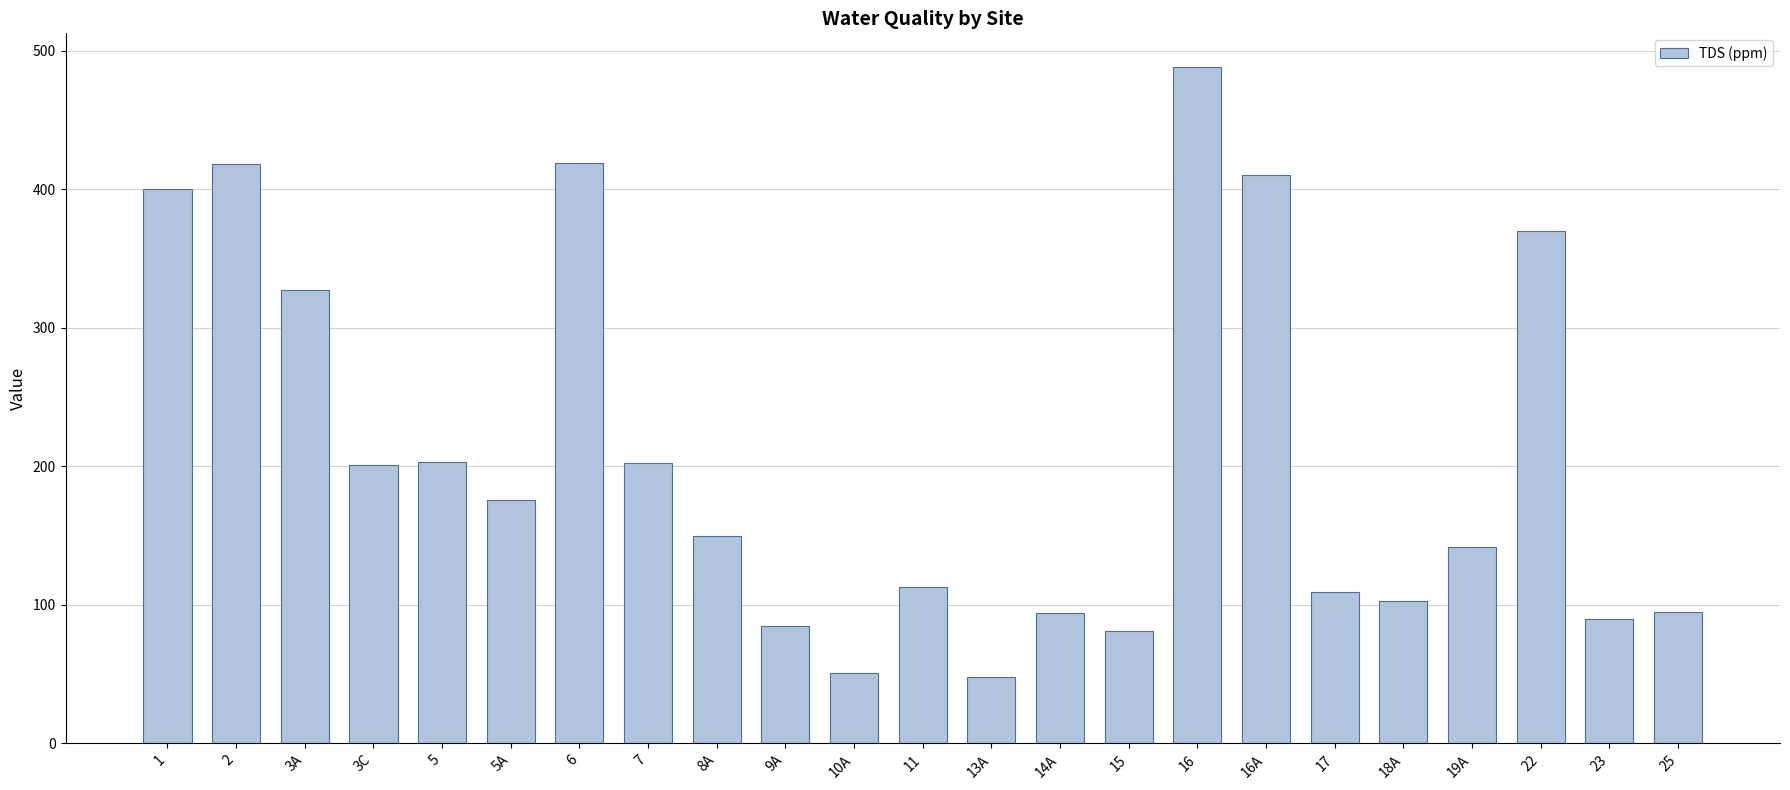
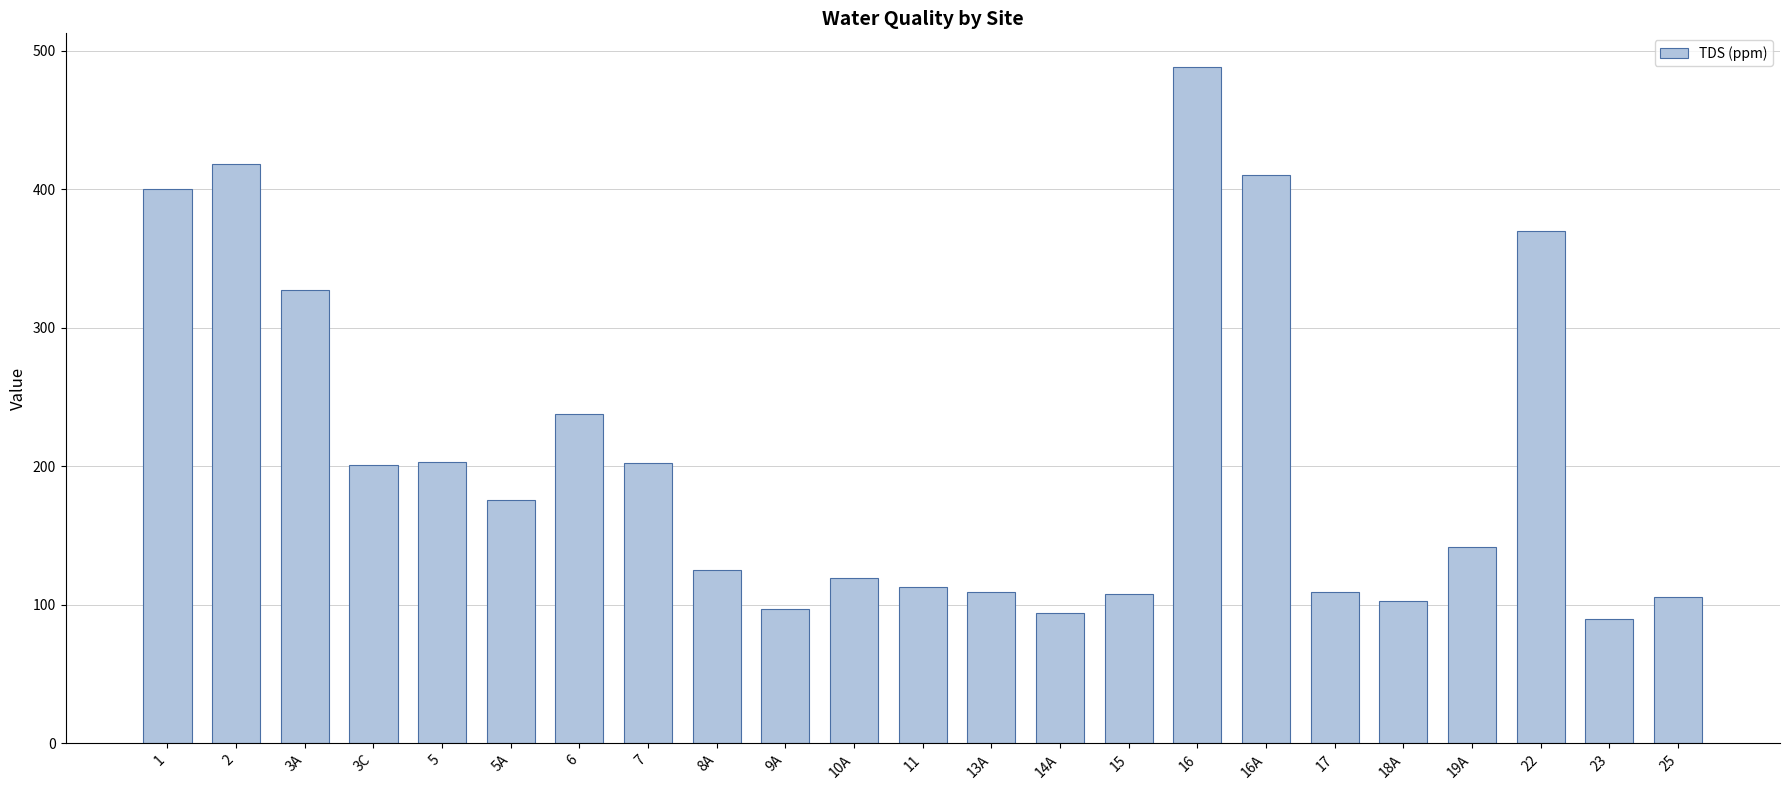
6: 419 -> 238
8A: 150 -> 125
9A: 85 -> 97
10A: 51 -> 119
13A: 48 -> 109
15: 81 -> 108
25: 95 -> 106
